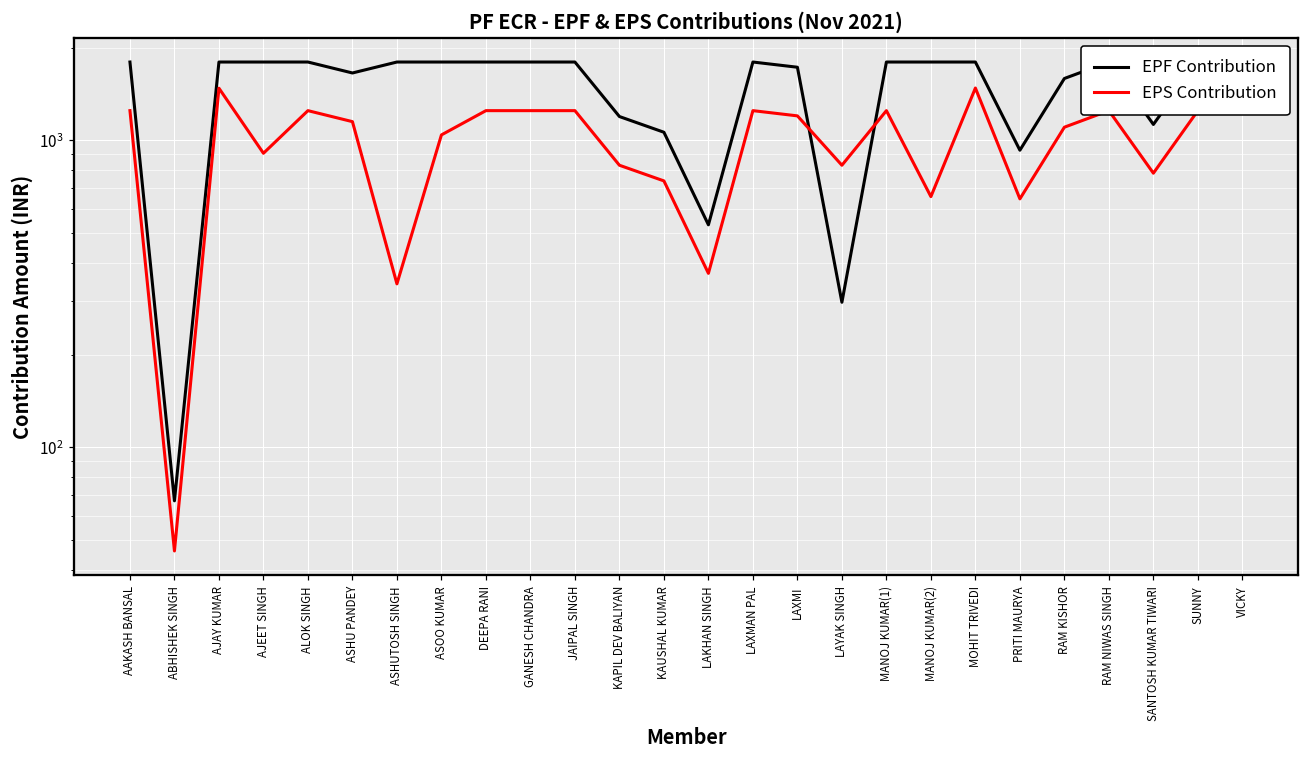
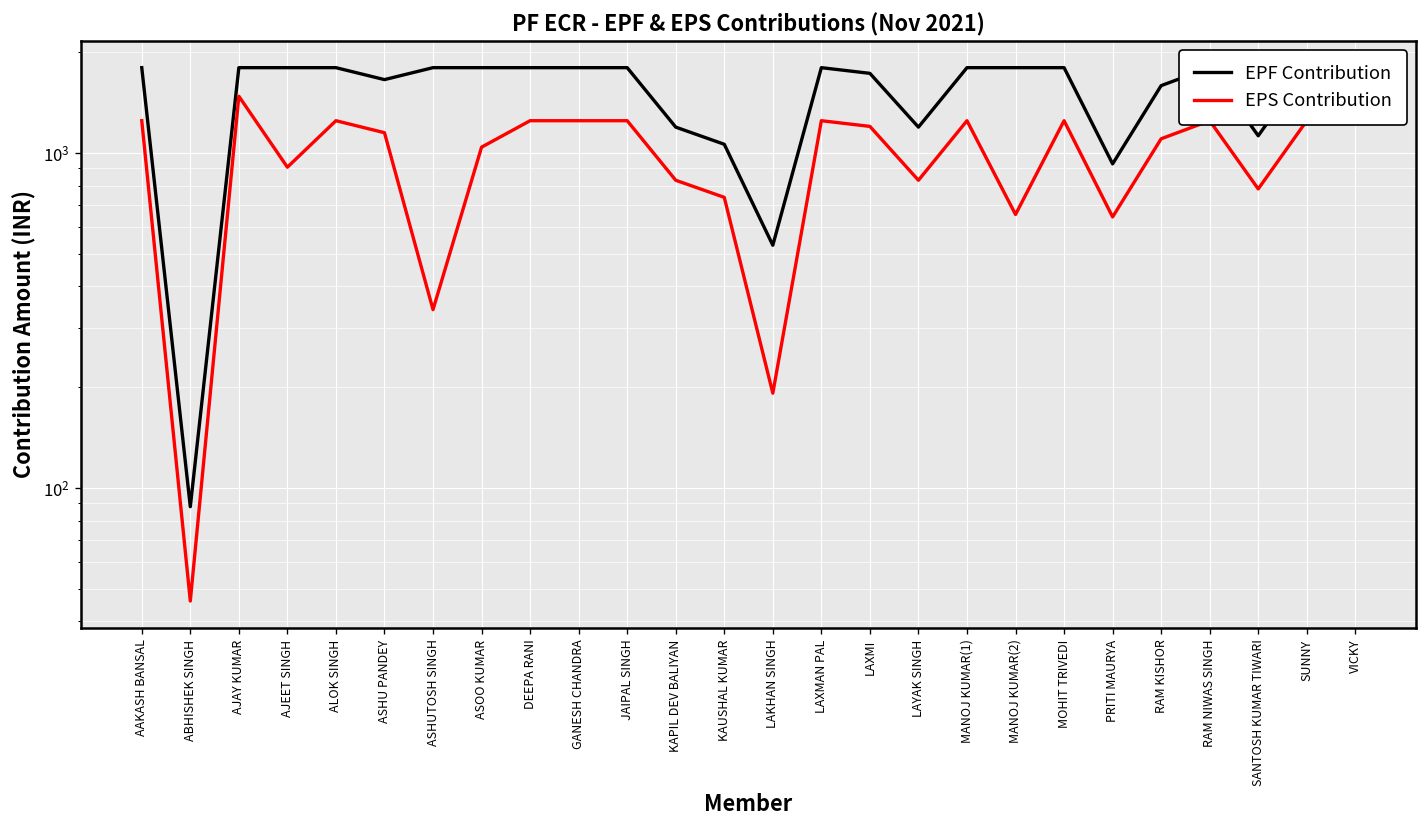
EPF Contribution, ABHISHEK SINGH: 67 -> 88
EPS Contribution, LAKHAN SINGH: 370 -> 190
EPF Contribution, LAYAK SINGH: 300 -> 1200
EPS Contribution, MOHIT TRIVEDI: 1500 -> 1300
